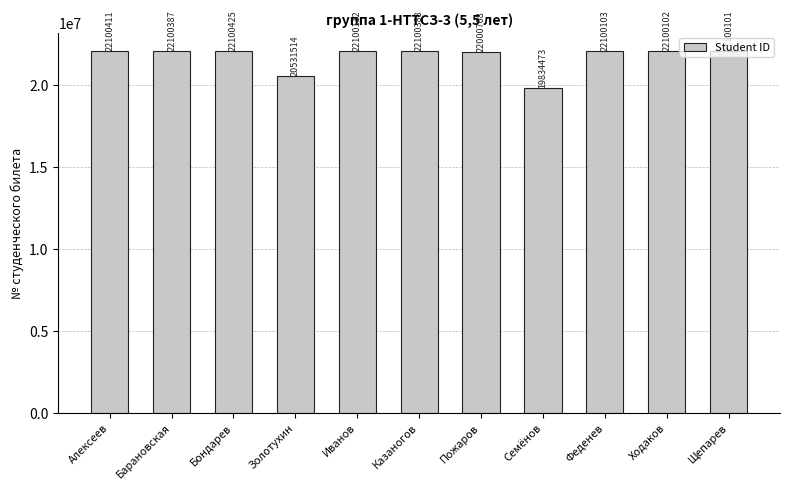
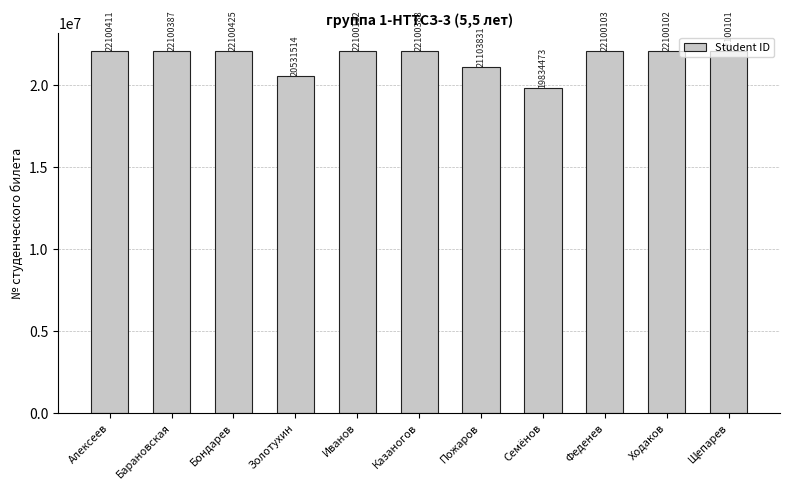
Пожаров: 22000708 -> 21103831
